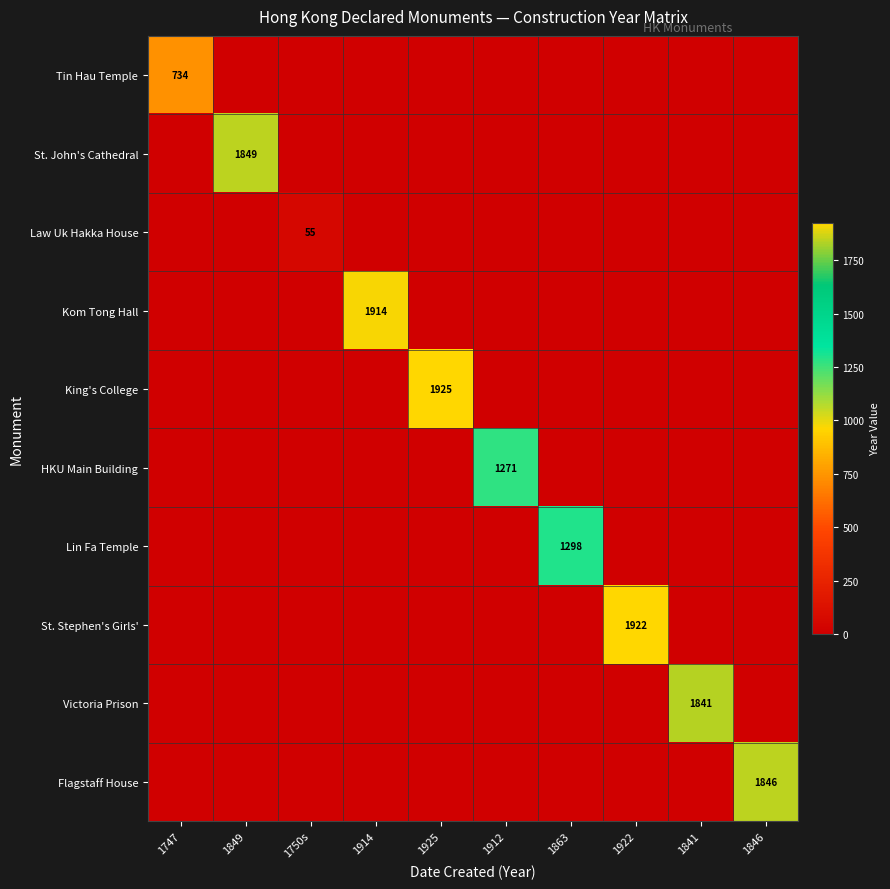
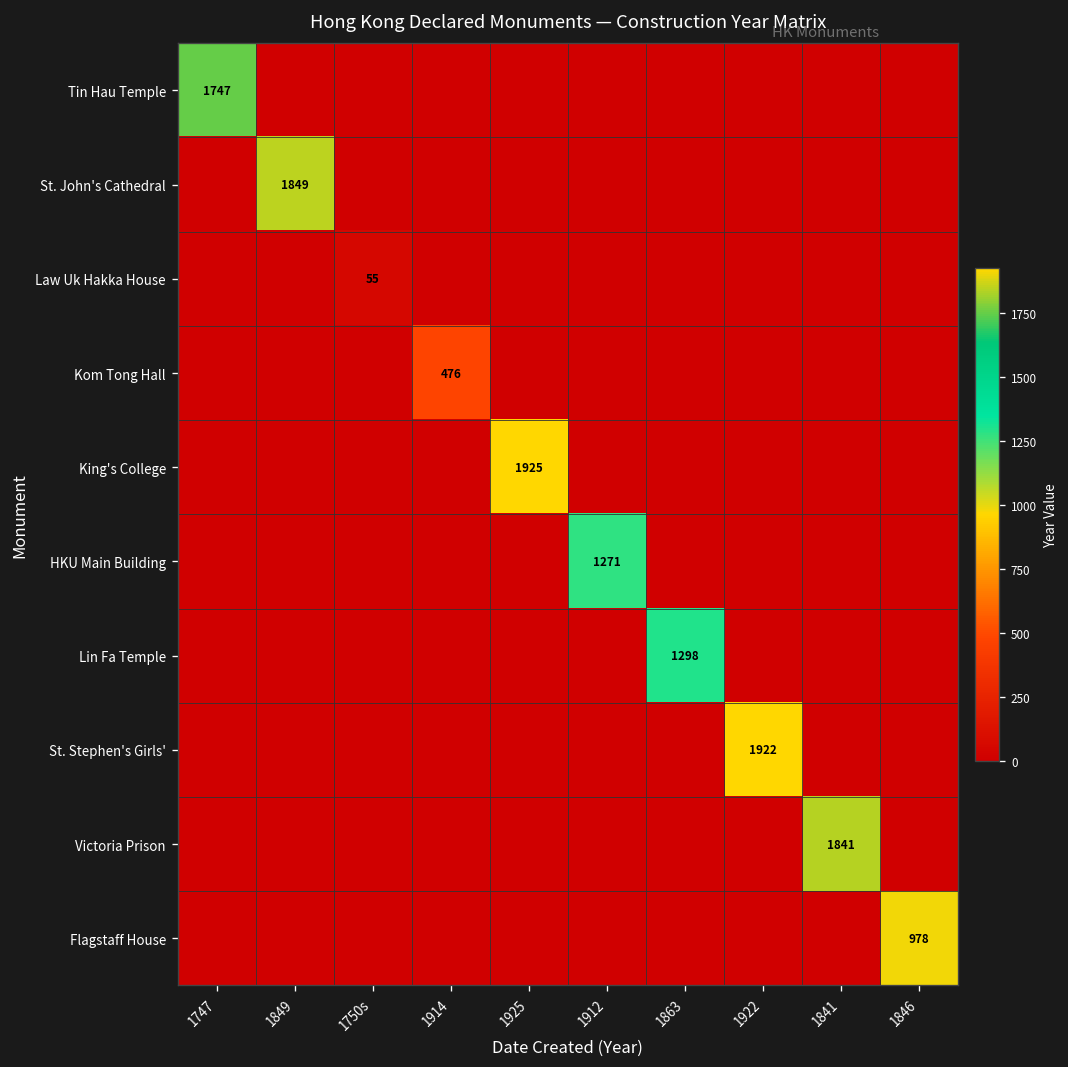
Tin Hau Temple, 1747: 734 -> 1747
Kom Tong Hall, 1914: 1914 -> 476
Flagstaff House, 1846: 1846 -> 978
